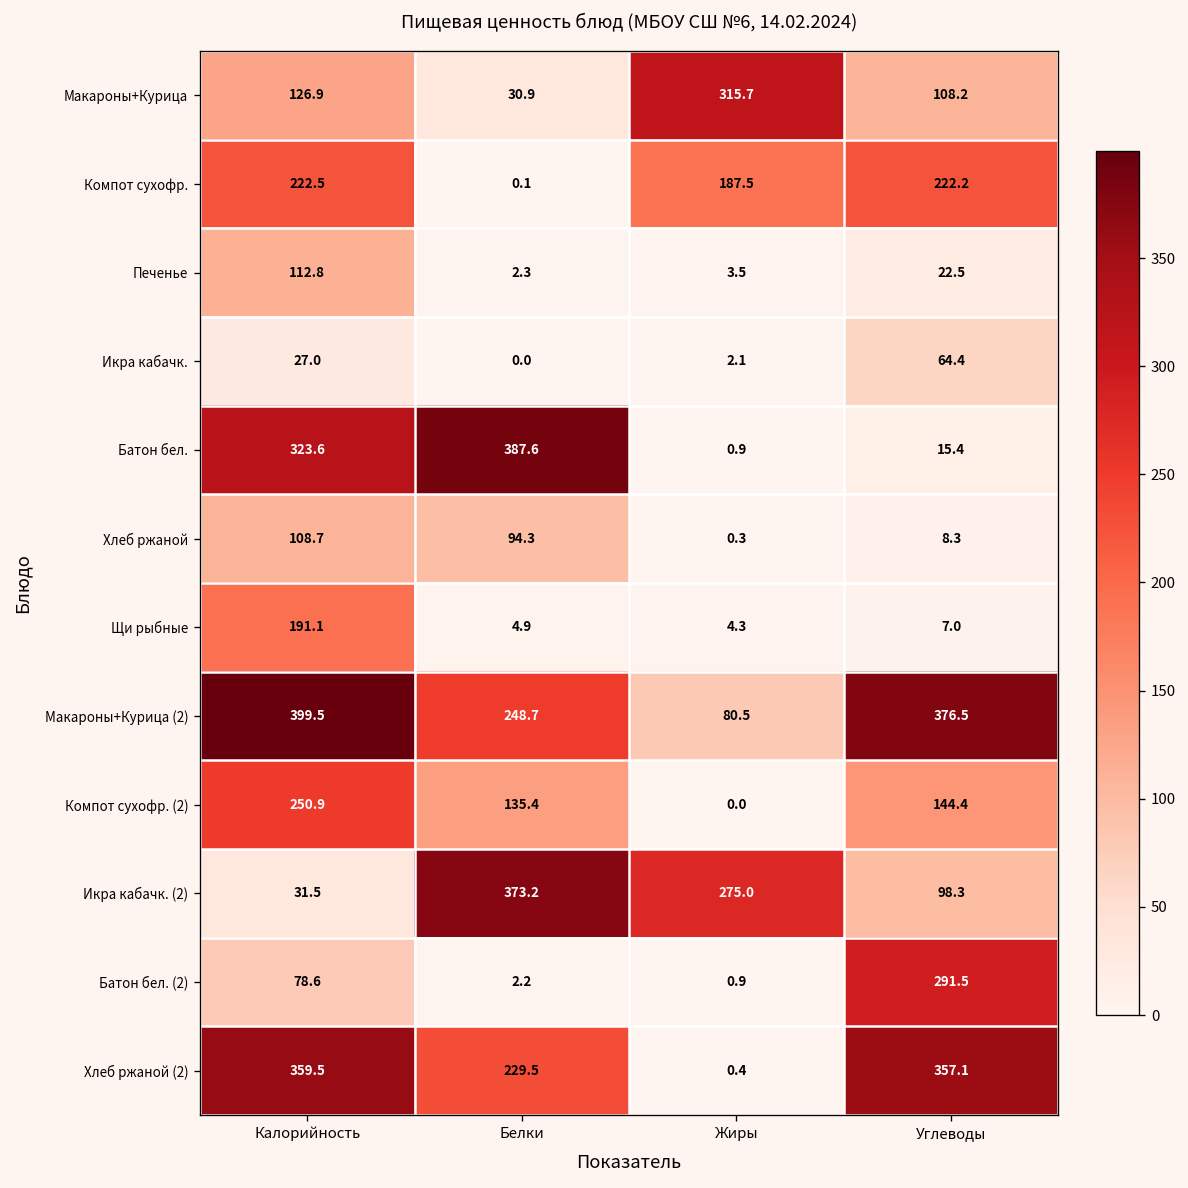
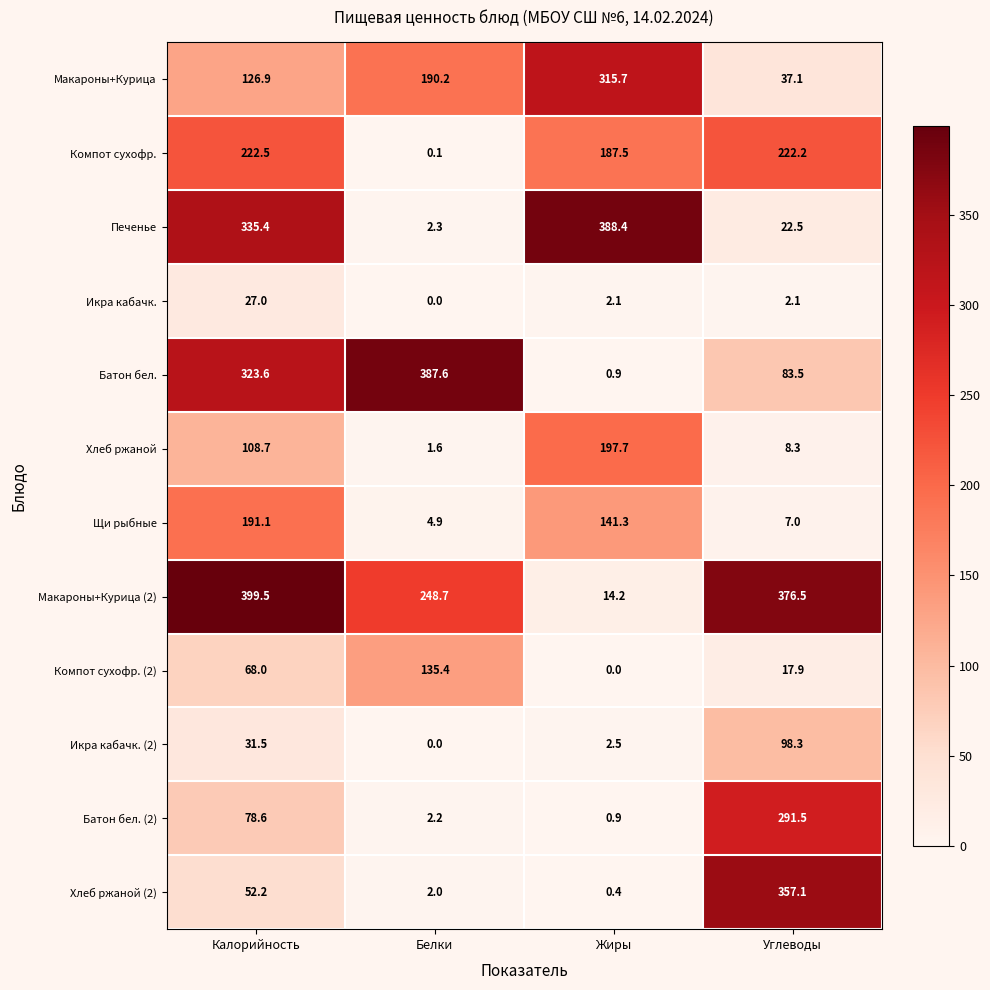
Макароны+Курица, Белки: 30.9 -> 190.2
Макароны+Курица, Углеводы: 108.2 -> 37.1
Печенье, Калорийность: 112.8 -> 335.4
Печенье, Жиры: 3.5 -> 388.4
Икра кабачк., Углеводы: 64.4 -> 2.1
Батон бел., Углеводы: 15.4 -> 83.5
Хлеб ржаной, Белки: 94.3 -> 1.6
Хлеб ржаной, Жиры: 0.3 -> 197.7
Щи рыбные, Жиры: 4.3 -> 141.3
Макароны+Курица (2), Жиры: 80.5 -> 14.2
Компот суxофр. (2), Калорийность: 250.9 -> 68.0
Компот суxофр. (2), Углеводы: 144.4 -> 17.9
Икра кабачк. (2), Белки: 373.2 -> 0.0
Икра кабачк. (2), Жиры: 275.0 -> 2.5
Хлеб ржаной (2), Калорийность: 359.5 -> 52.2
Хлеб ржаной (2), Белки: 229.5 -> 2.0
